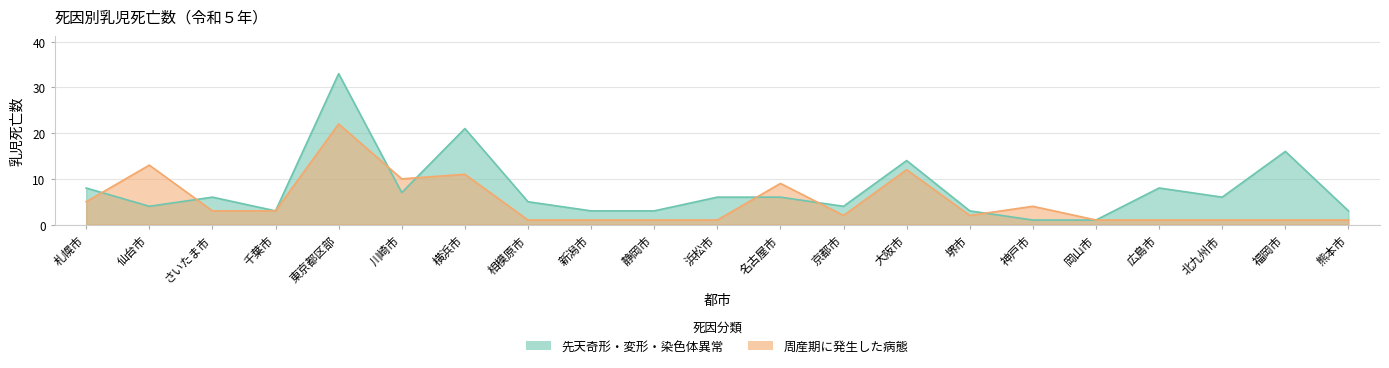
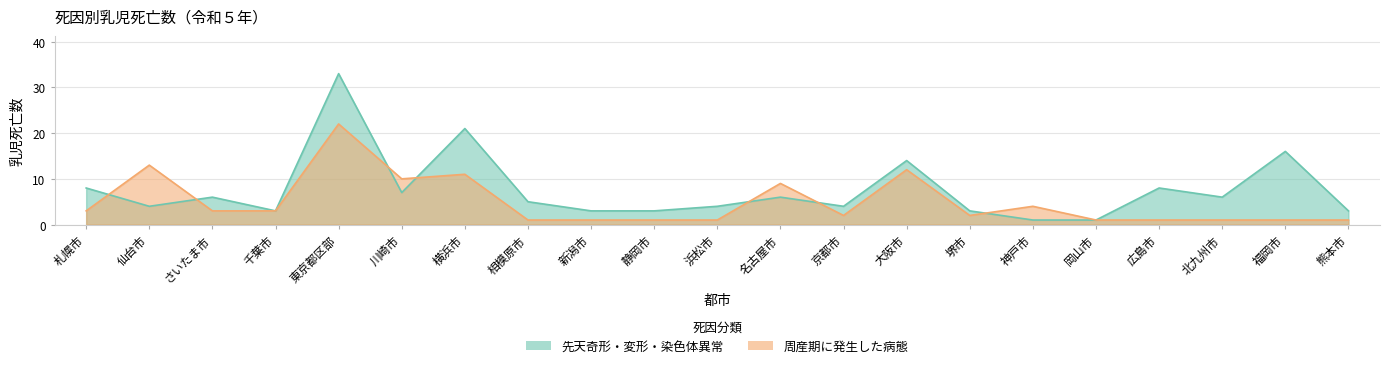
周産期に発生した病態, 札幌市: 5 -> 3
先天奇形・変形・染色体異常, 浜松市: 6 -> 4
